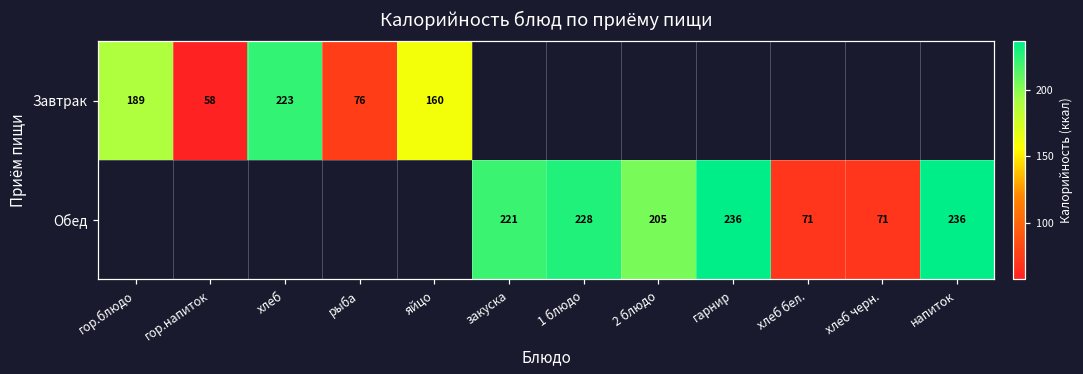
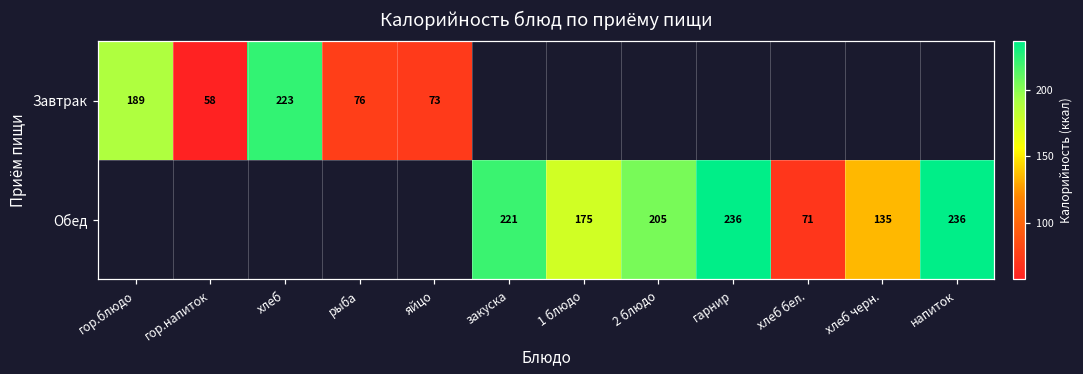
Завтрак, яйцо: 160 -> 73
Обед, 1 блюдо: 228 -> 175
Обед, хлеб черн.: 71 -> 135
